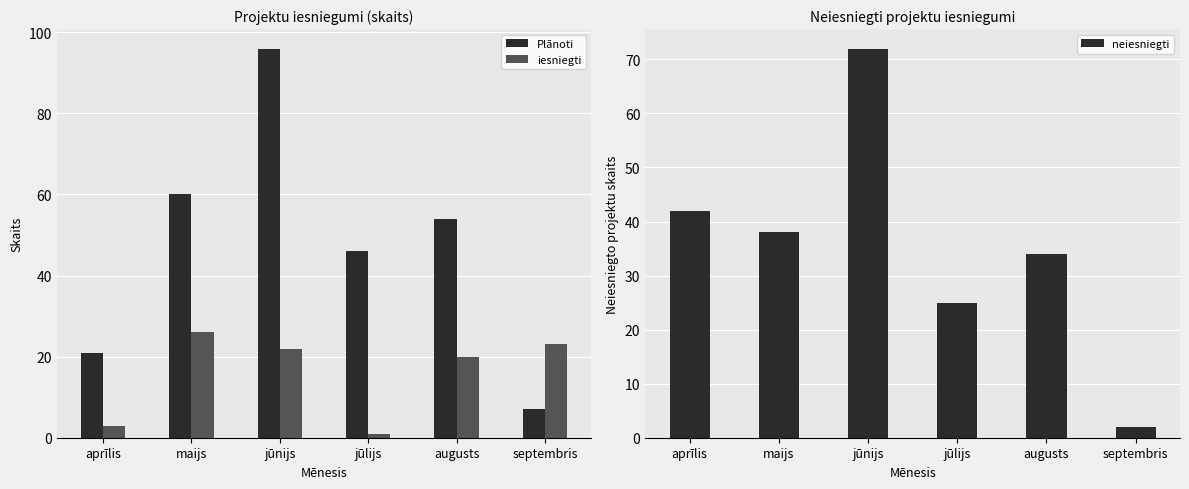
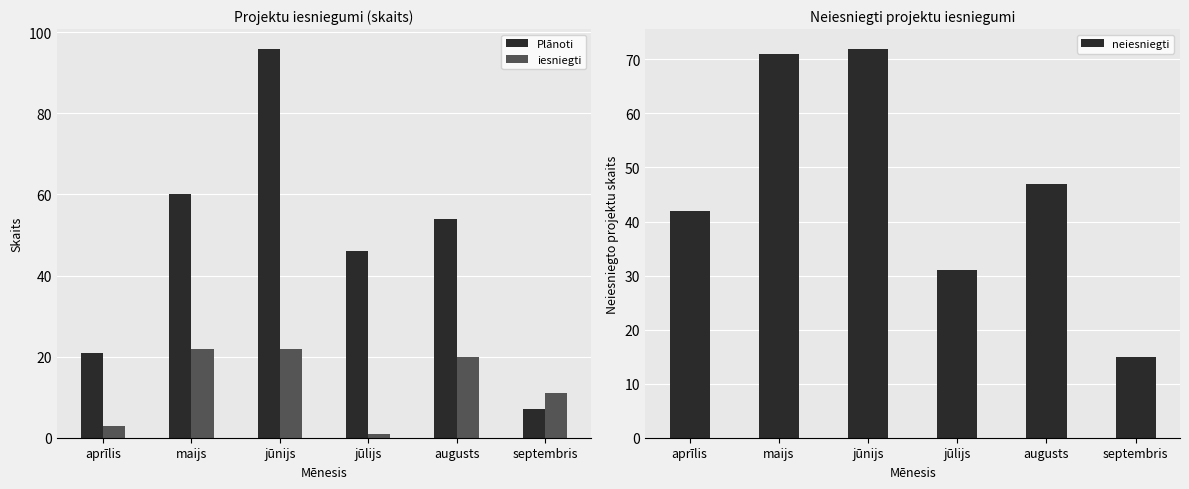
Projektu iesniegumi (skaits), iesniegti, maijs: 26 -> 22
Projektu iesniegumi (skaits), iesniegti, septembris: 23 -> 11
Neiesniegti projektu iesniegumi, maijs: 38 -> 71
Neiesniegti projektu iesniegumi, jūlijs: 25 -> 31
Neiesniegti projektu iesniegumi, augusts: 34 -> 47
Neiesniegti projektu iesniegumi, septembris: 2 -> 15
